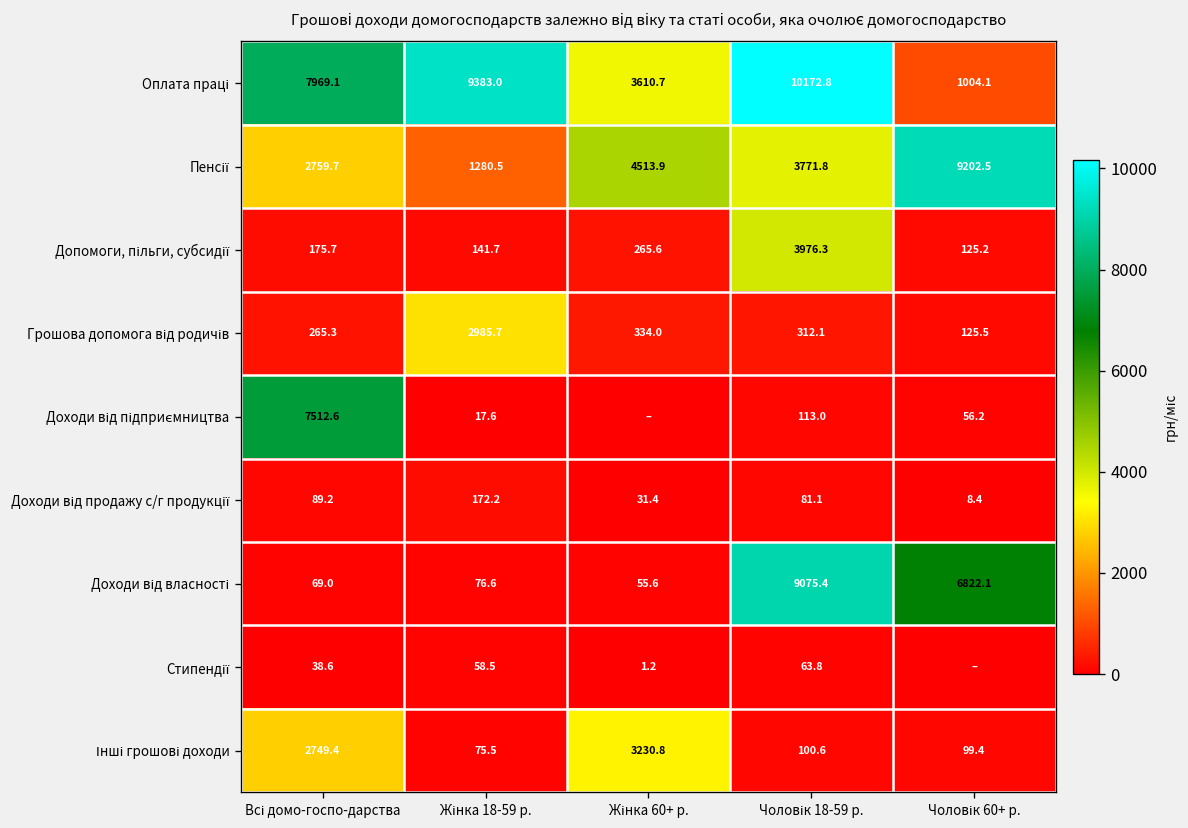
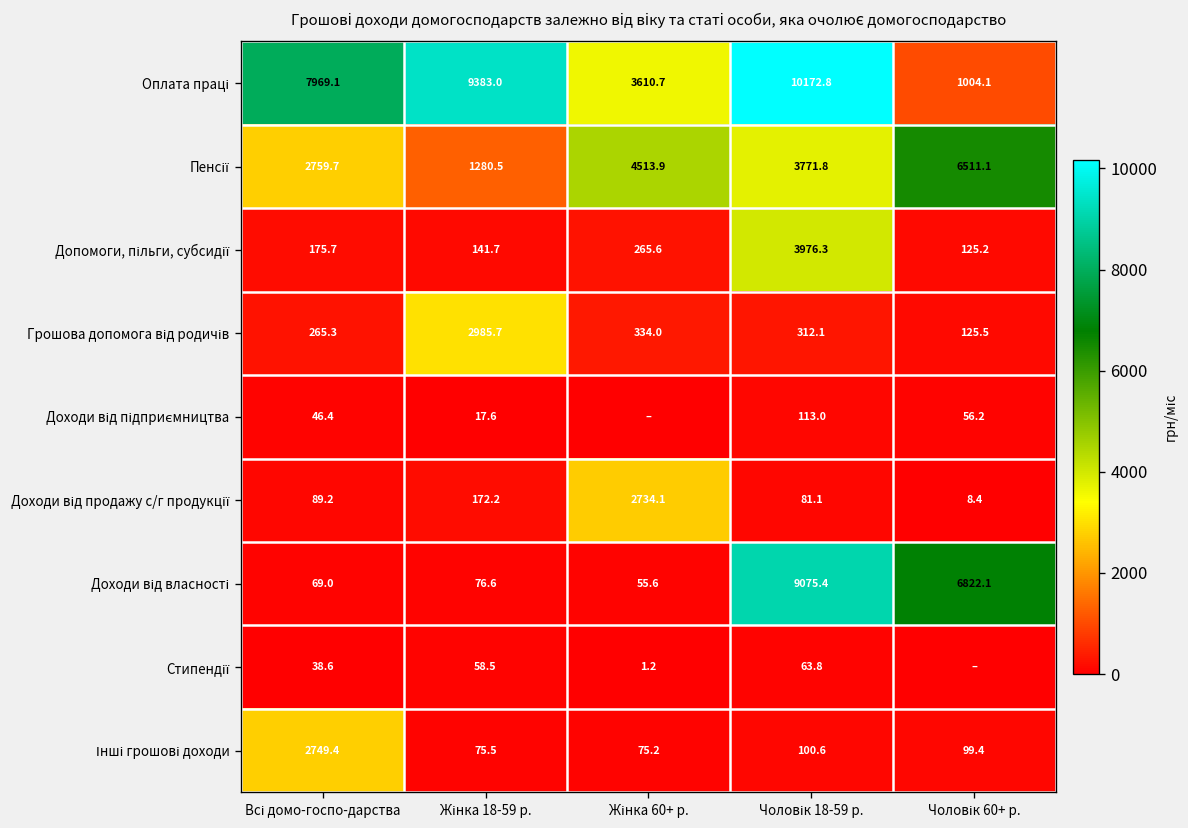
Пенсії, Чоловік 60+ р.: 9202.5 -> 6511.1
Доходи від підприємництва, Всі домо-госпо-дарства: 7512.6 -> 46.4
Доходи від продажу с/г продукції, Жінка 60+ р.: 31.4 -> 2734.1
Інші грошові доходи, Жінка 60+ р.: 3230.8 -> 75.2
